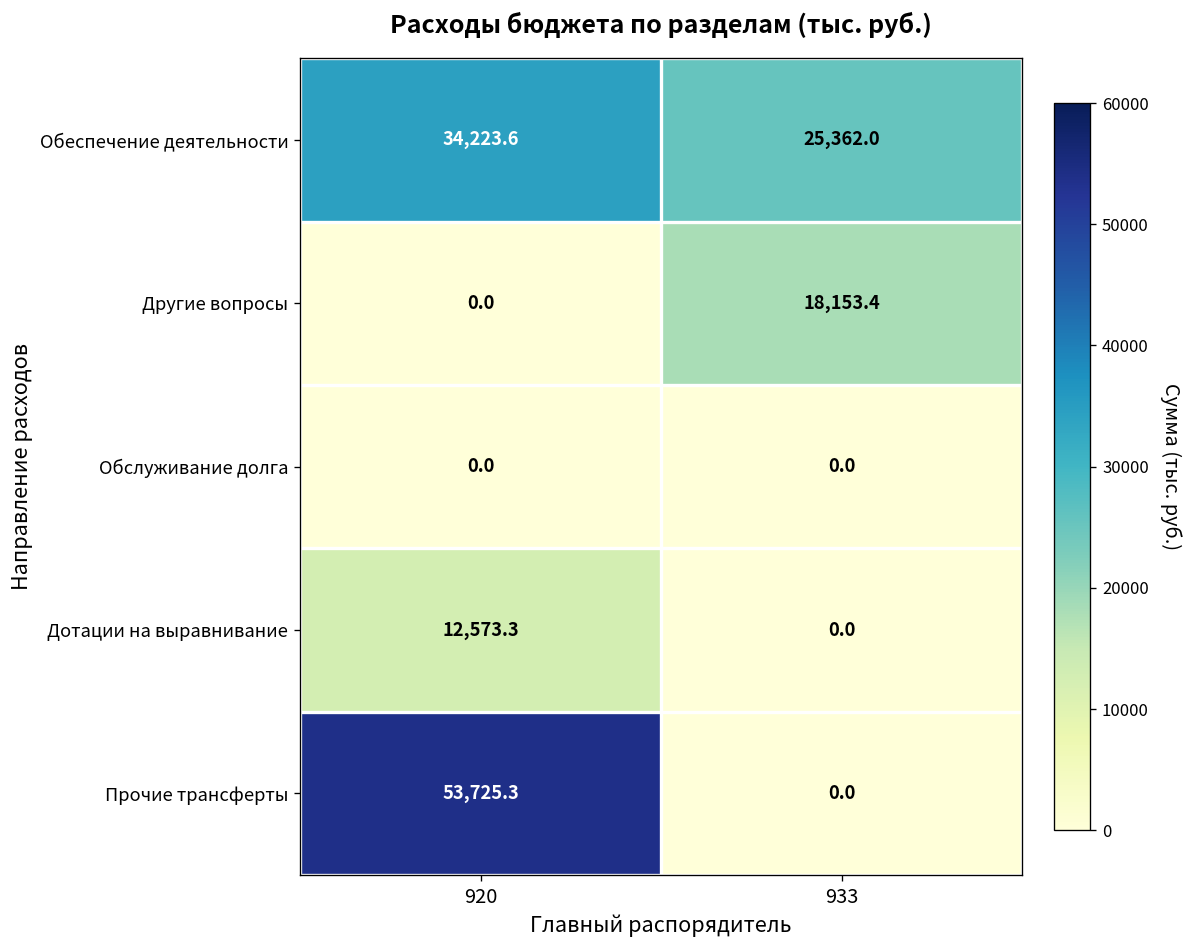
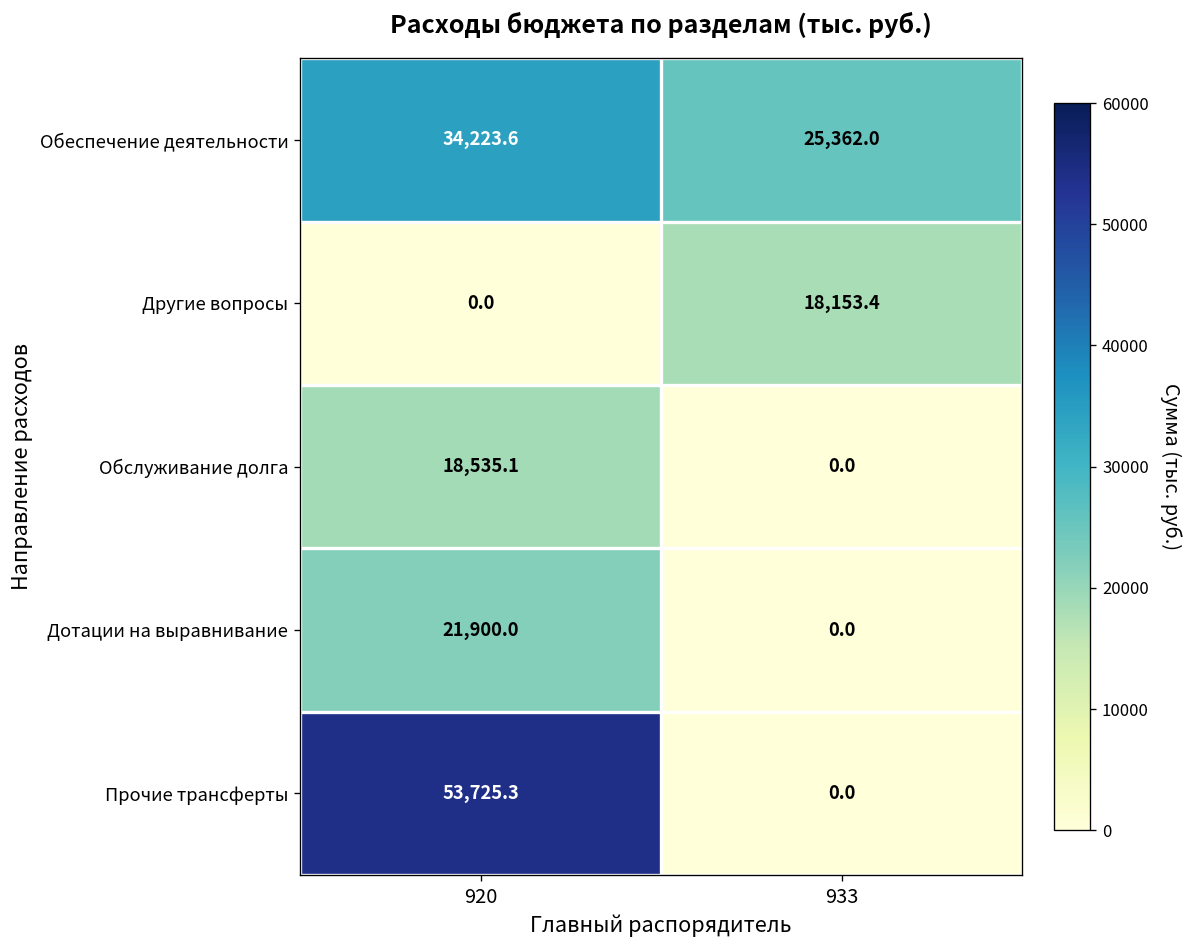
Обслуживание долга, 920: 0.0 -> 18,535.1
Дотации на выравнивание, 920: 12,573.3 -> 21,900.0
